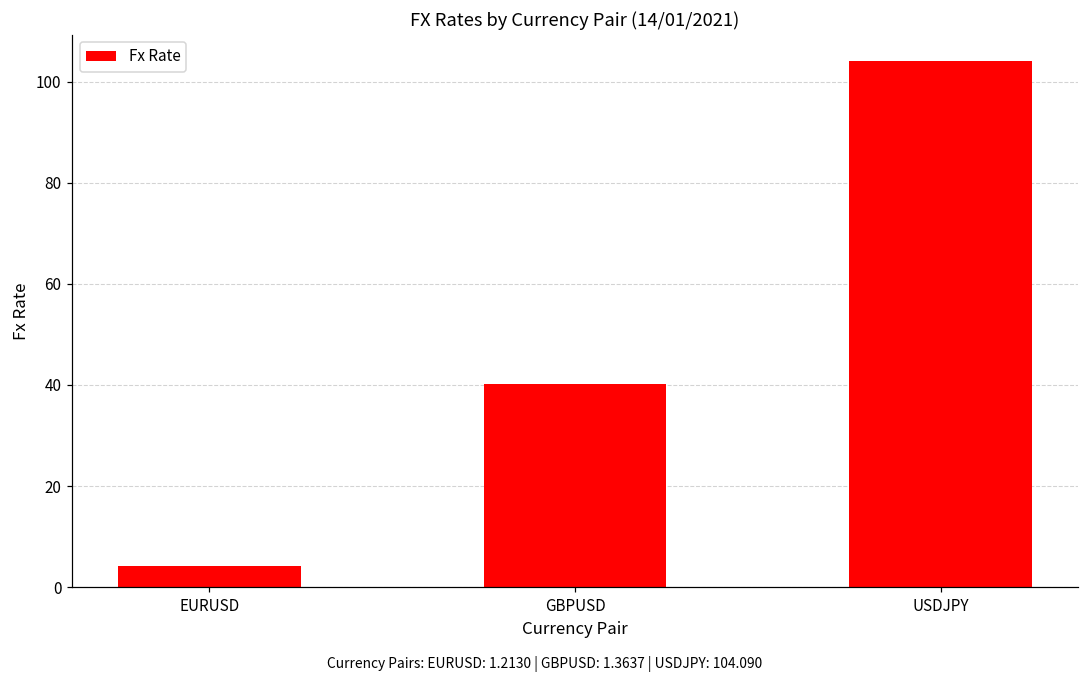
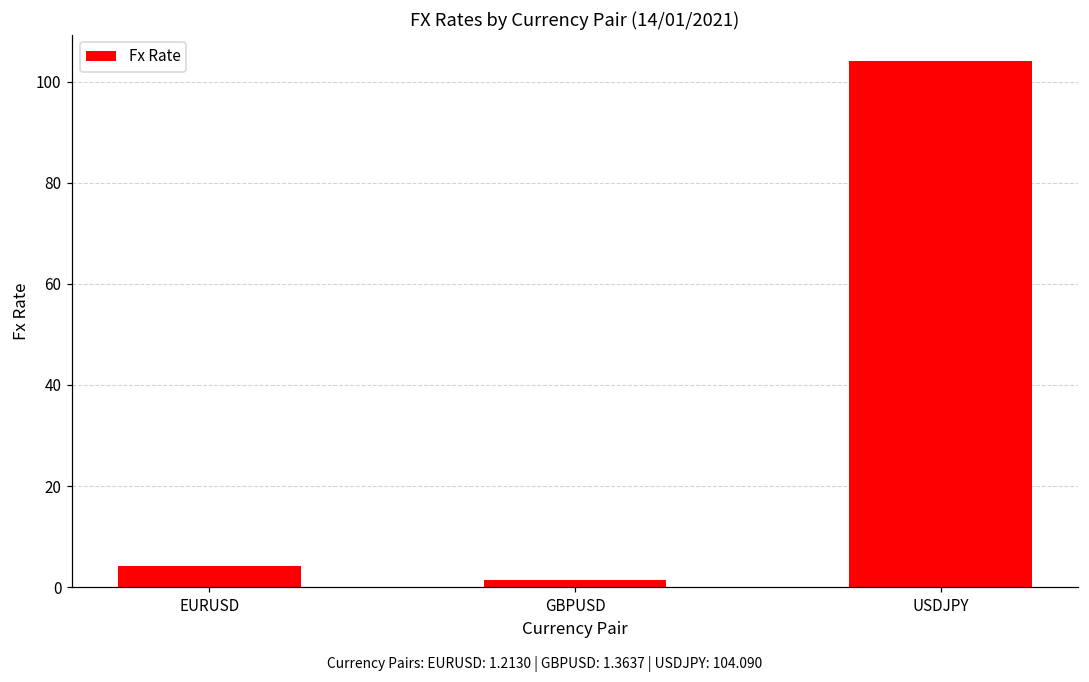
GBPUSD: 40 -> 1
